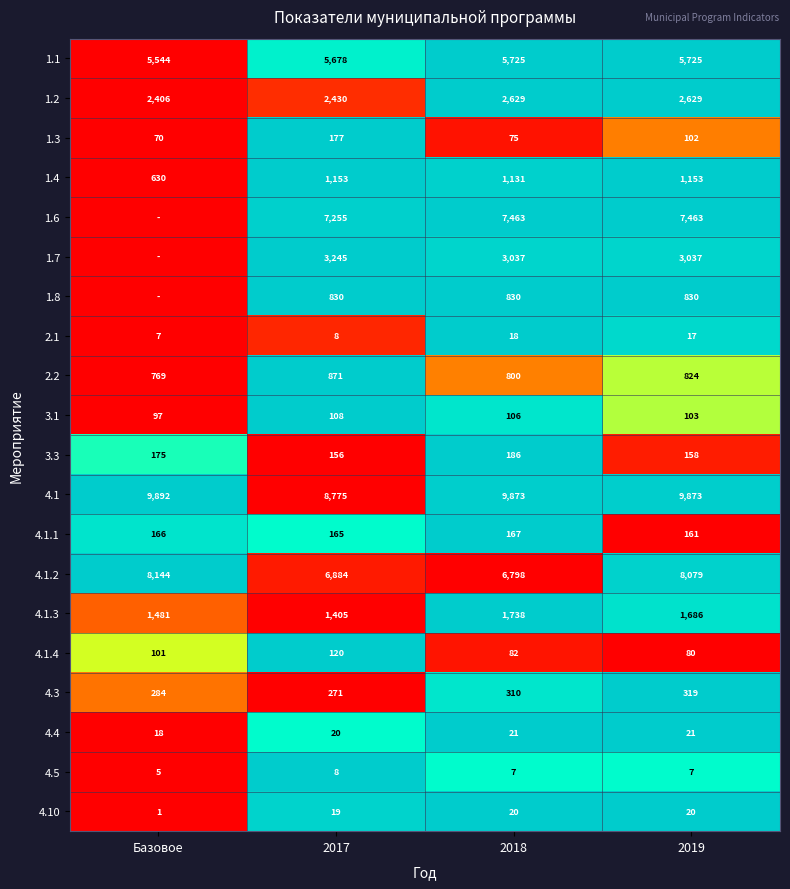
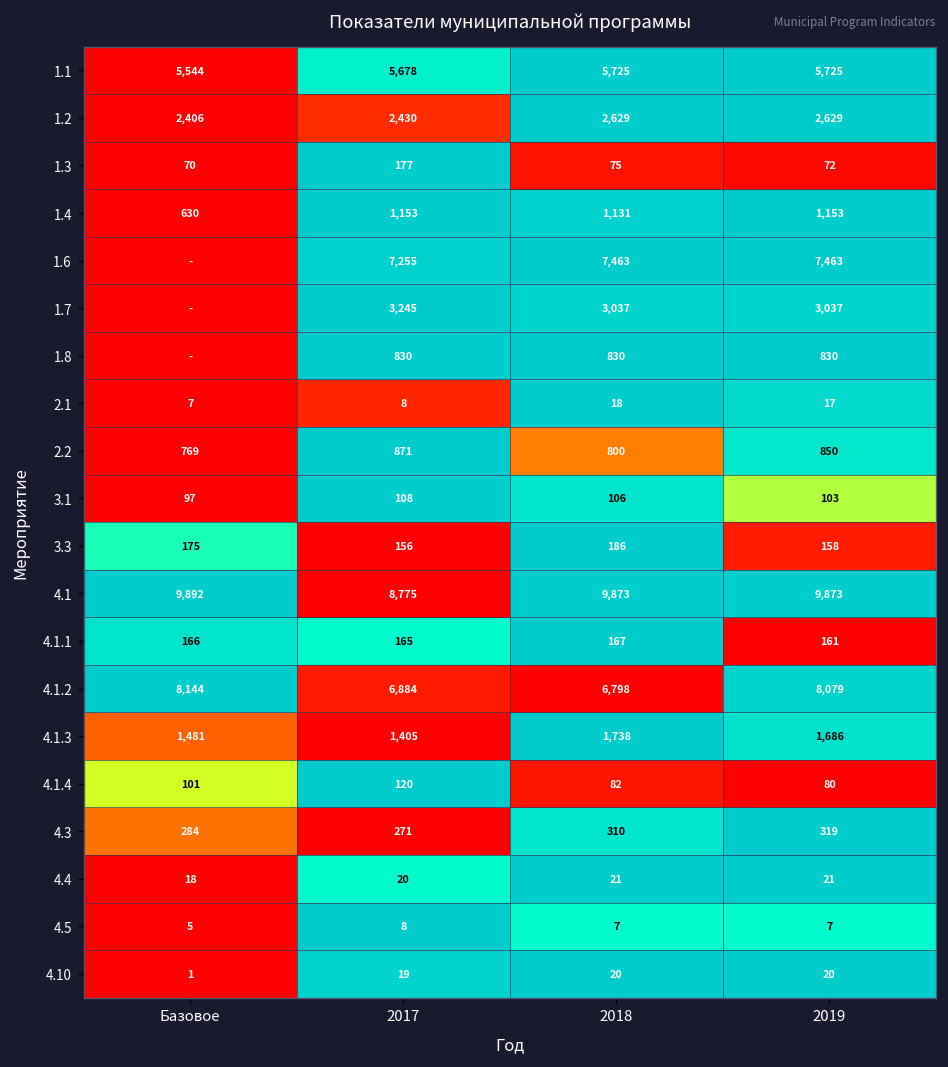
1.3, 2019: 102 -> 72
2.2, 2019: 824 -> 850
